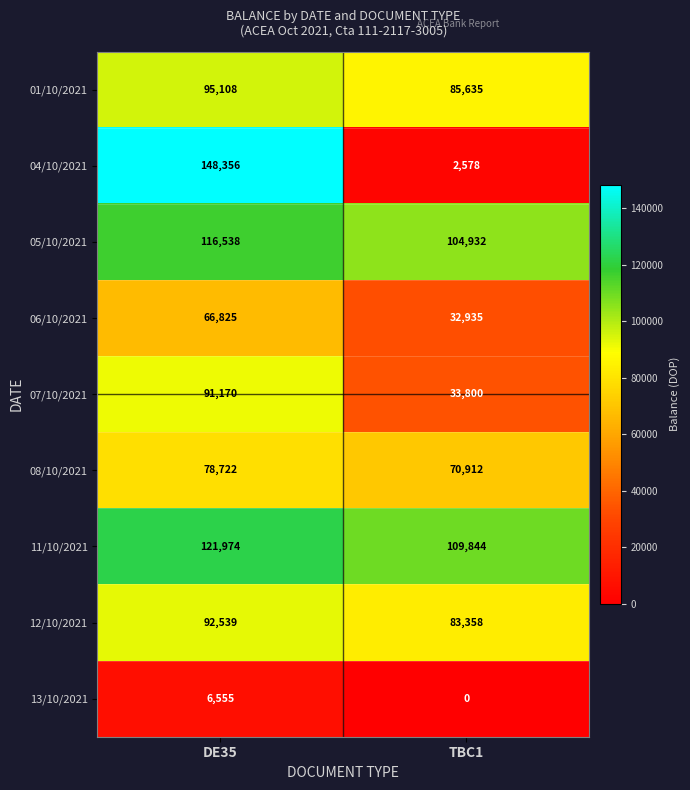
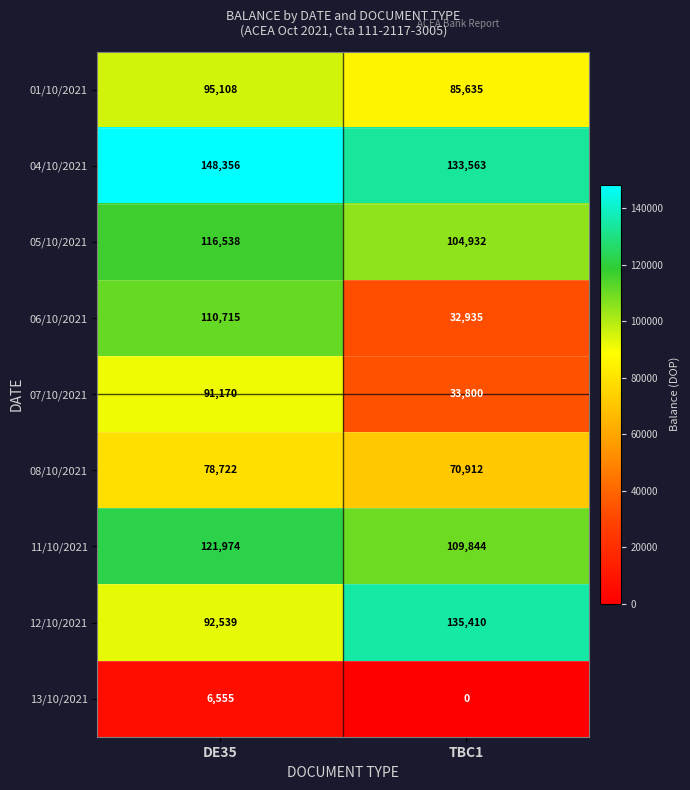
04/10/2021, TBC1: 2,578 -> 133,563
06/10/2021, DE35: 66,825 -> 110,715
12/10/2021, TBC1: 83,358 -> 135,410
